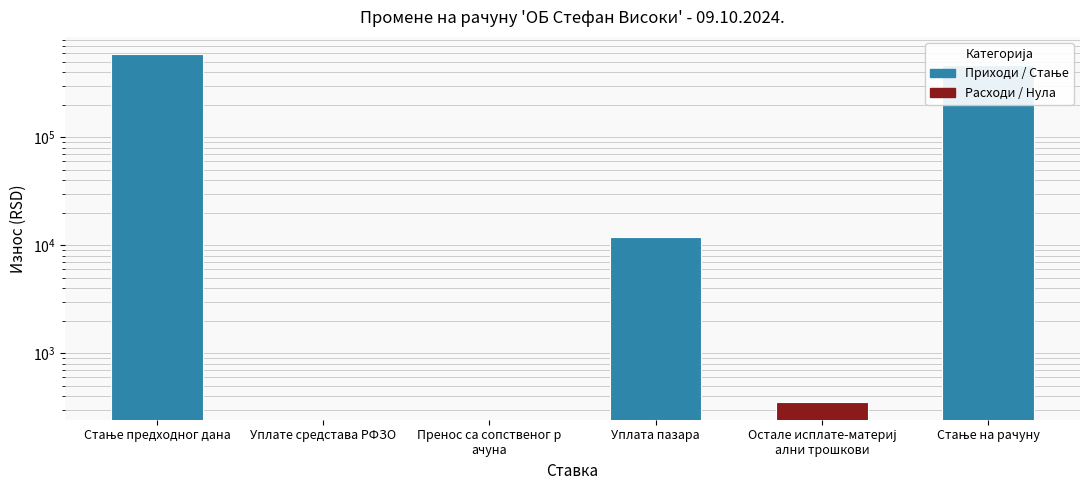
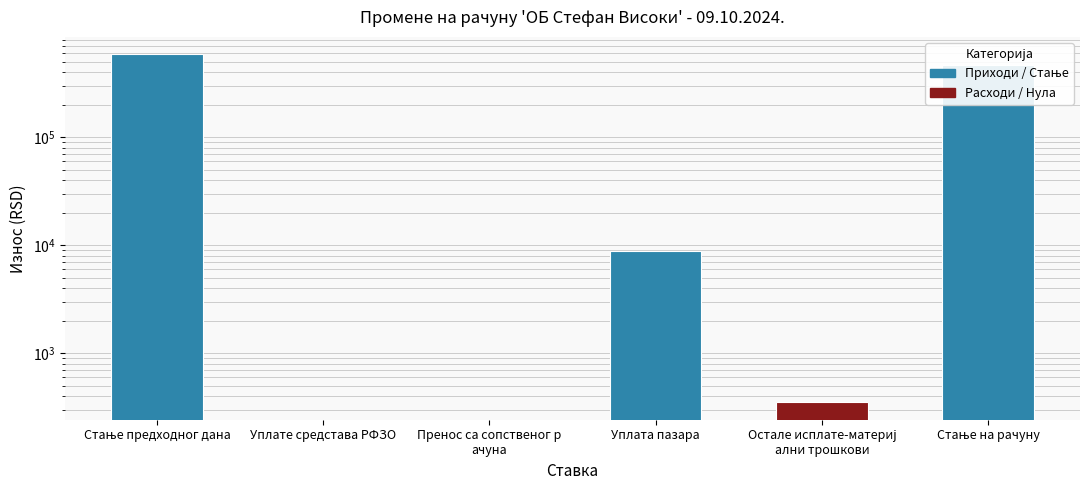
Уплата пазара: 12000 -> 9000
